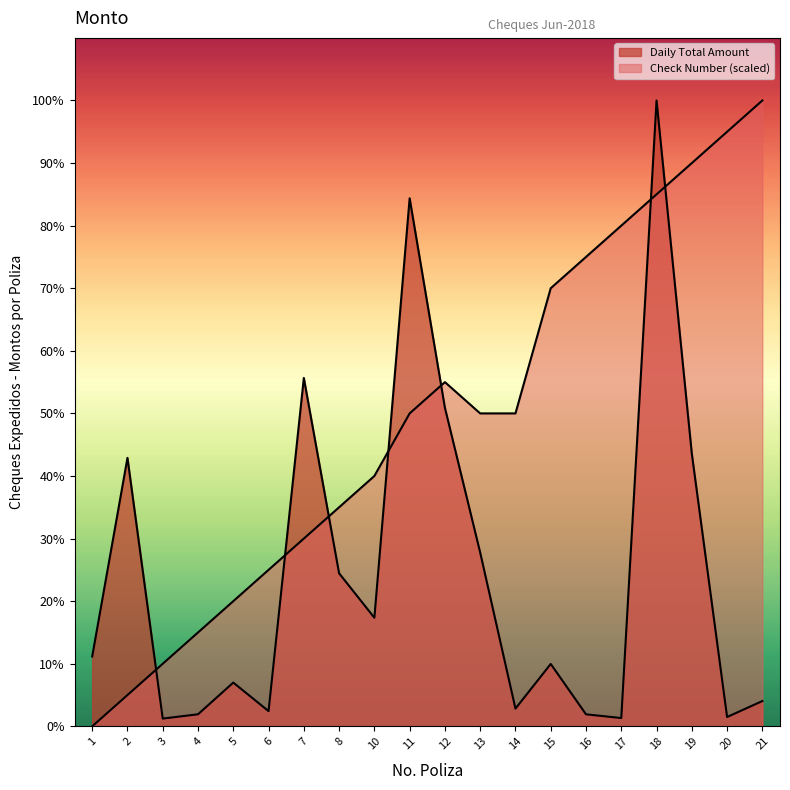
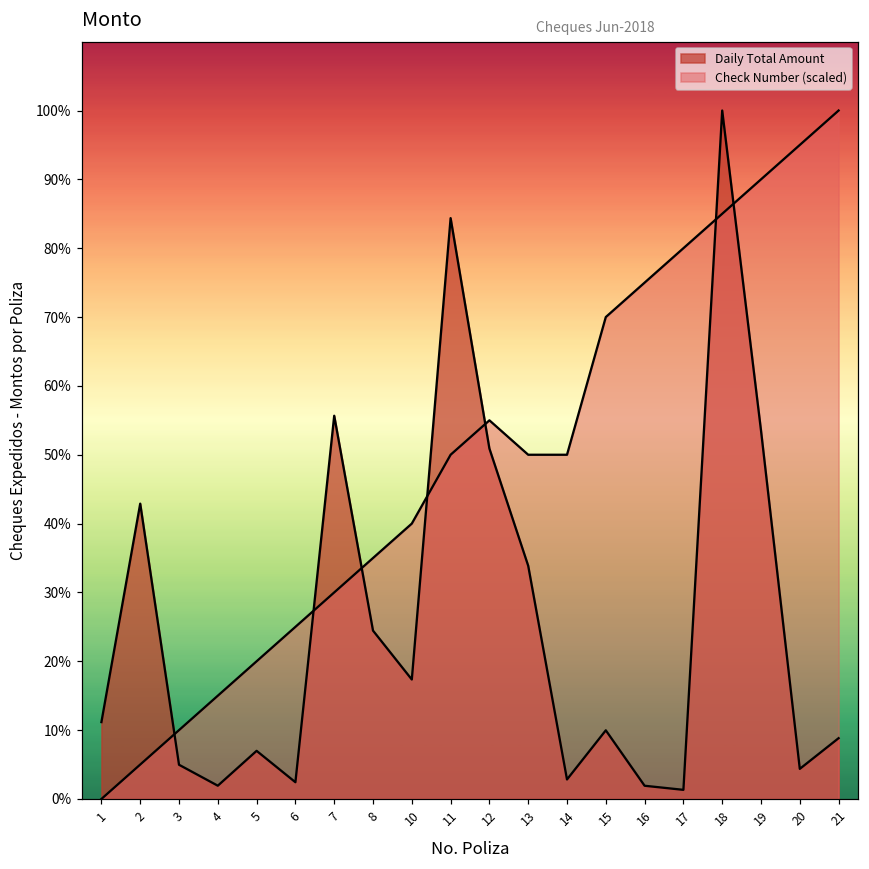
Daily Total Amount, 3: 1% -> 5%
Daily Total Amount, 13: 28% -> 34%
Daily Total Amount, 19: 44% -> 54%
Daily Total Amount, 20: 1% -> 4%
Daily Total Amount, 21: 4% -> 9%
